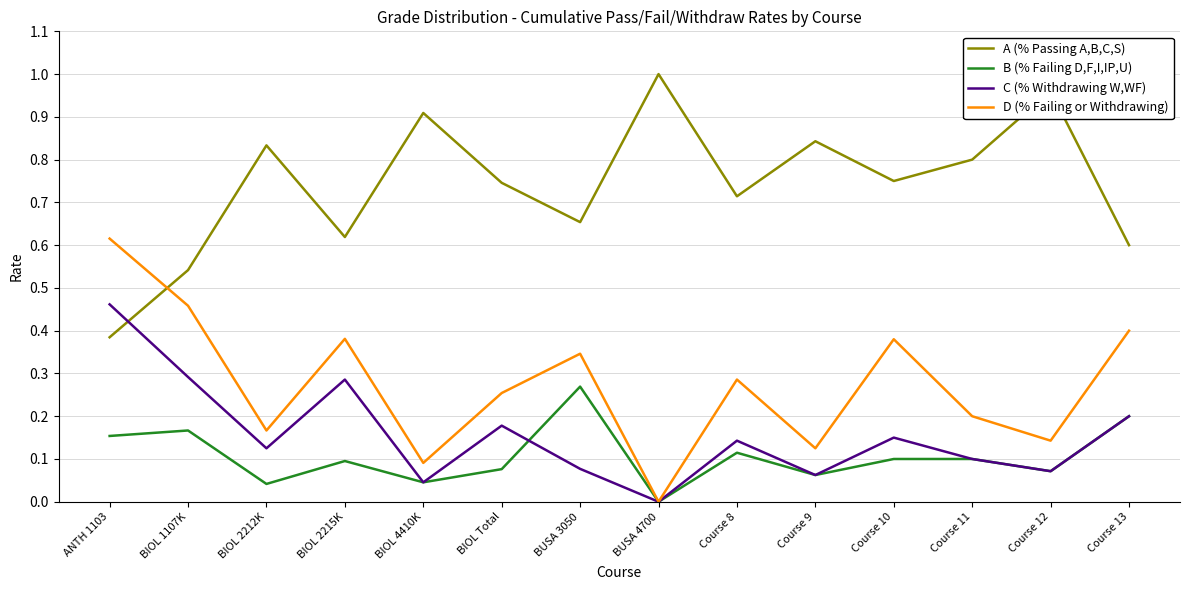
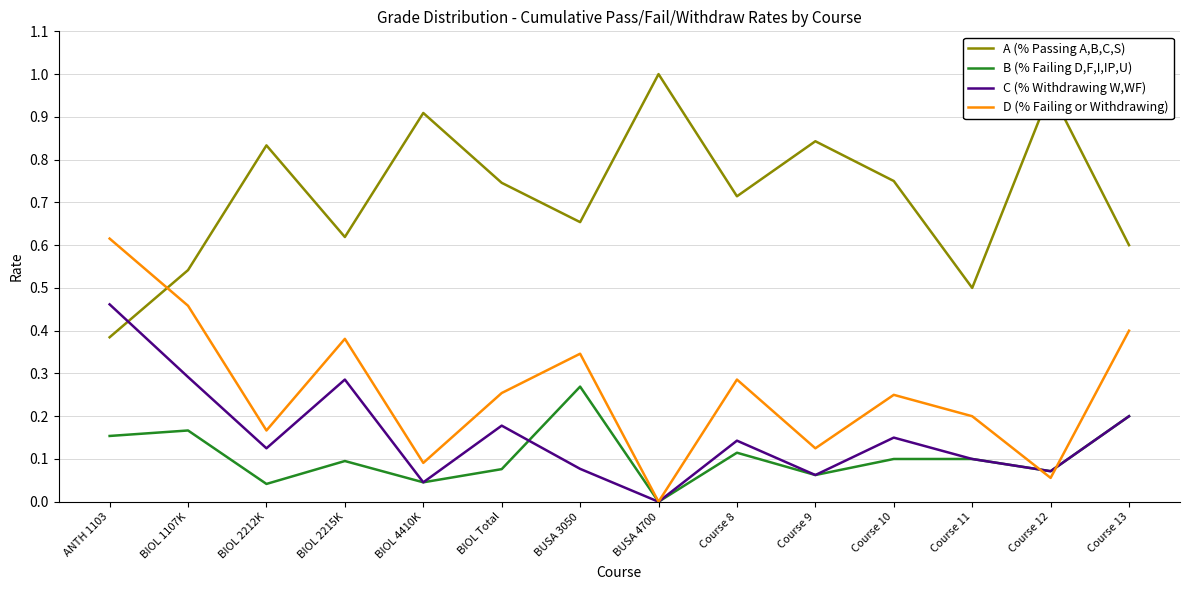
D (% Failing or Withdrawing), Course 10: 0.38 -> 0.25
A (% Passing A,B,C,S), Course 11: 0.8 -> 0.5
D (% Failing or Withdrawing), Course 12: 0.14 -> 0.06
